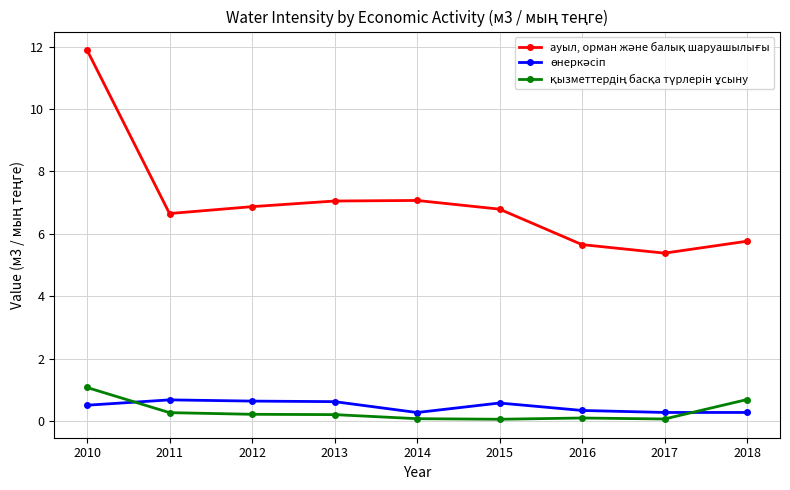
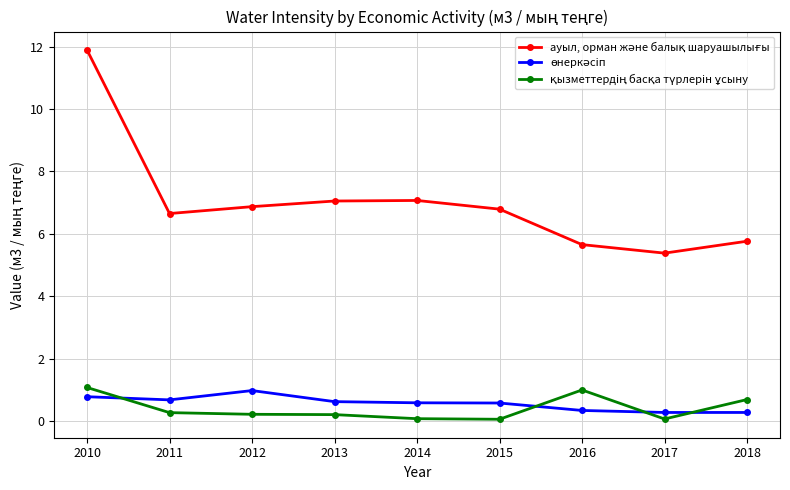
өнеркәсіп, 2010: 0.5 -> 0.8
өнеркәсіп, 2012: 0.6 -> 1.0
өнеркәсіп, 2014: 0.3 -> 0.6
қызметтердің басқа түрлерін ұсыну, 2016: 0.1 -> 1.0
